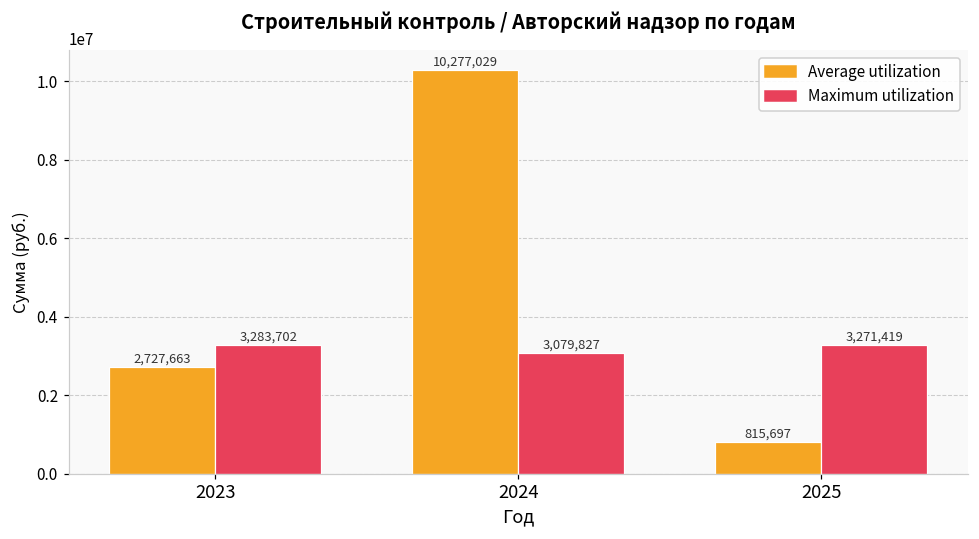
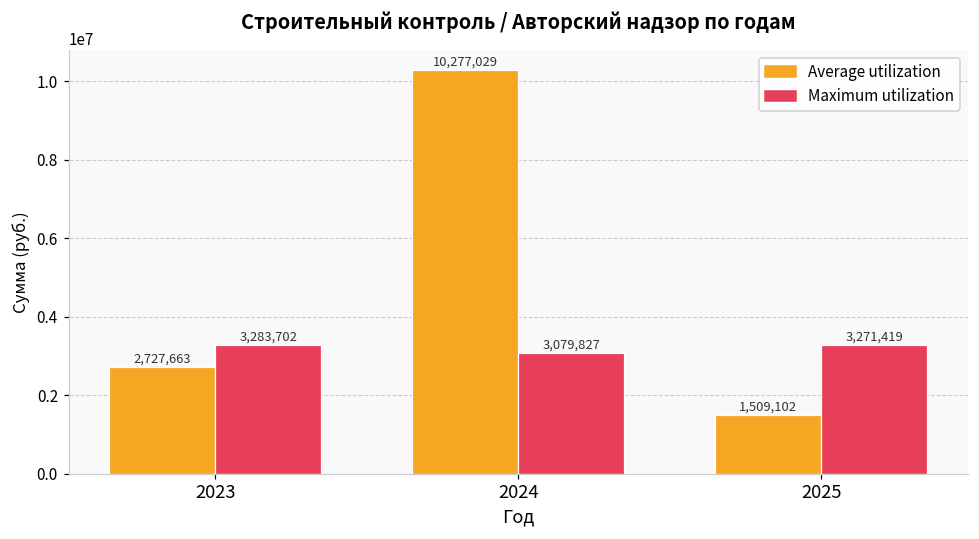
Average utilization, 2025: 815,697 -> 1,509,102
